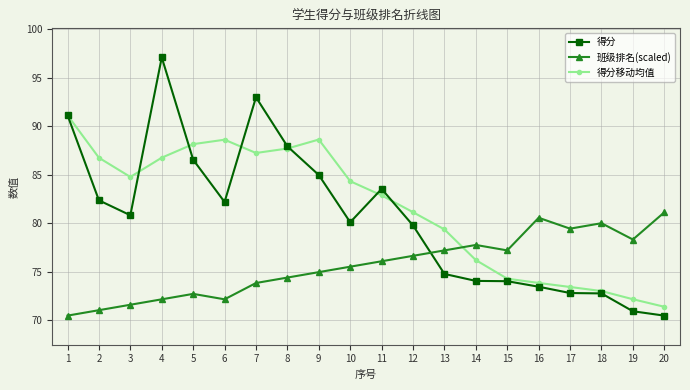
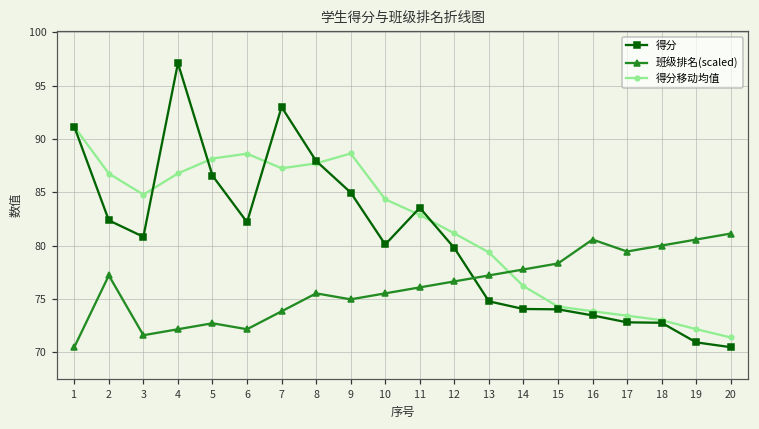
班级排名(scaled), 2: 71 -> 77
班级排名(scaled), 8: 74 -> 76
班级排名(scaled), 15: 77 -> 78
班级排名(scaled), 19: 78 -> 81
